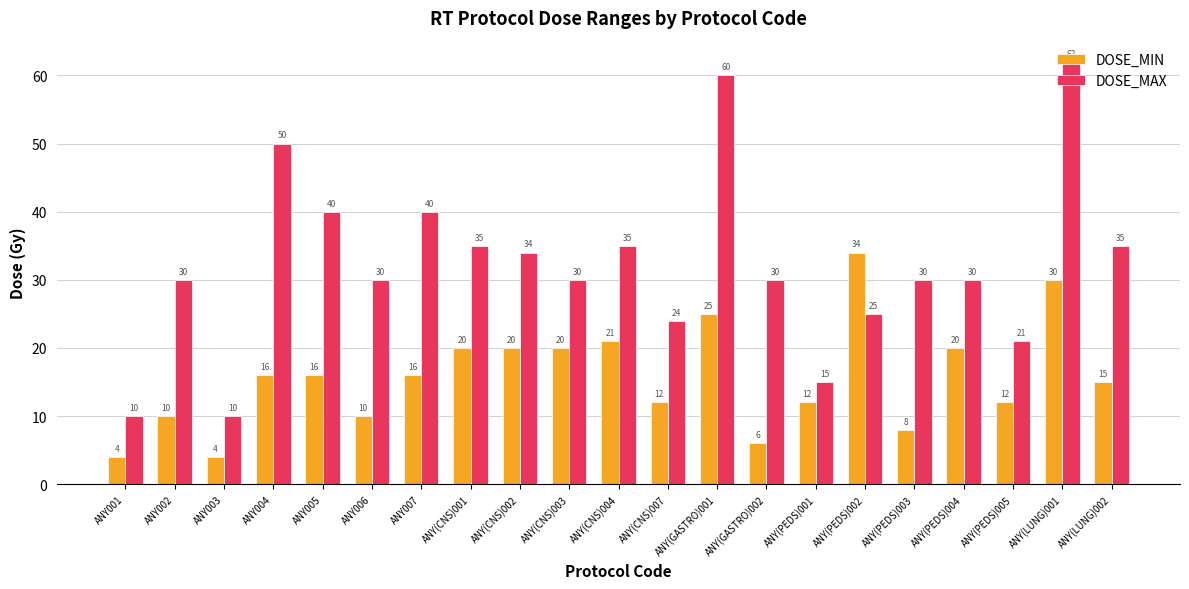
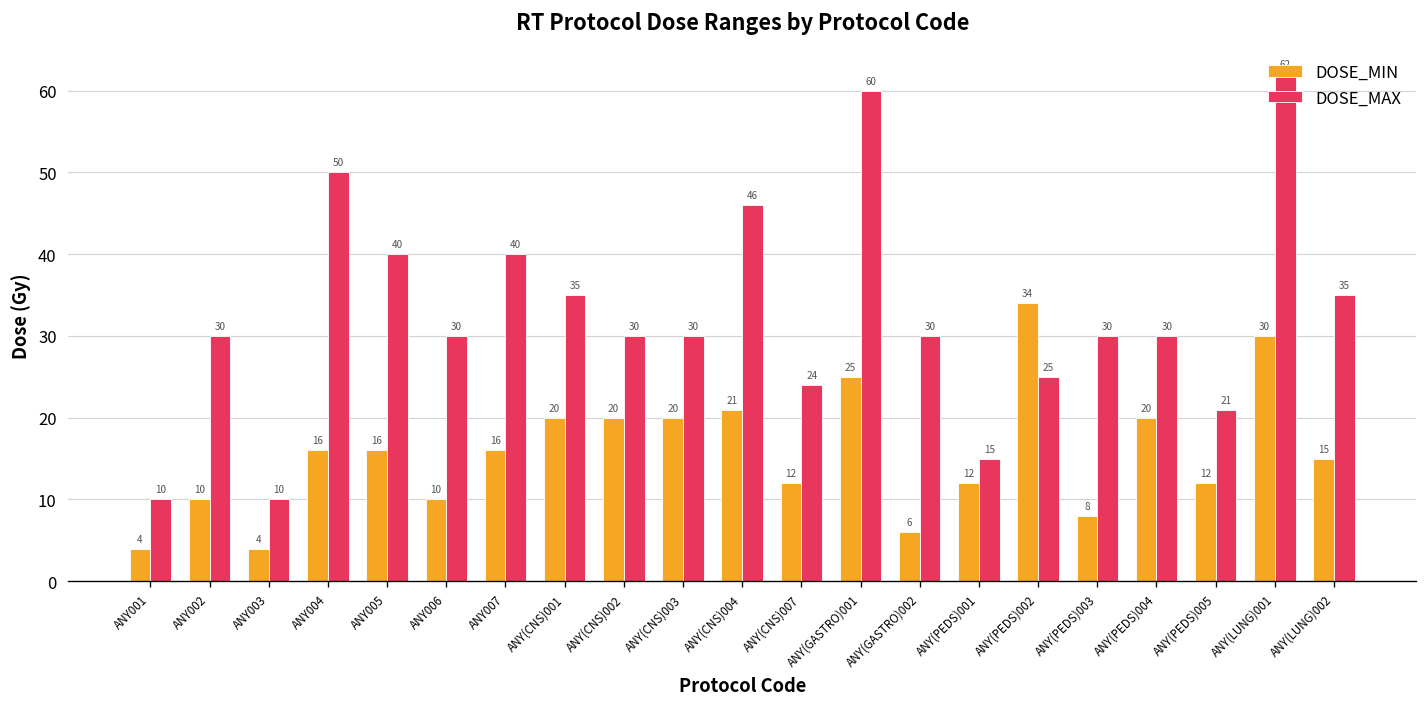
DOSE_MAX, ANY(CNS)002: 34 -> 30
DOSE_MAX, ANY(CNS)004: 35 -> 46
